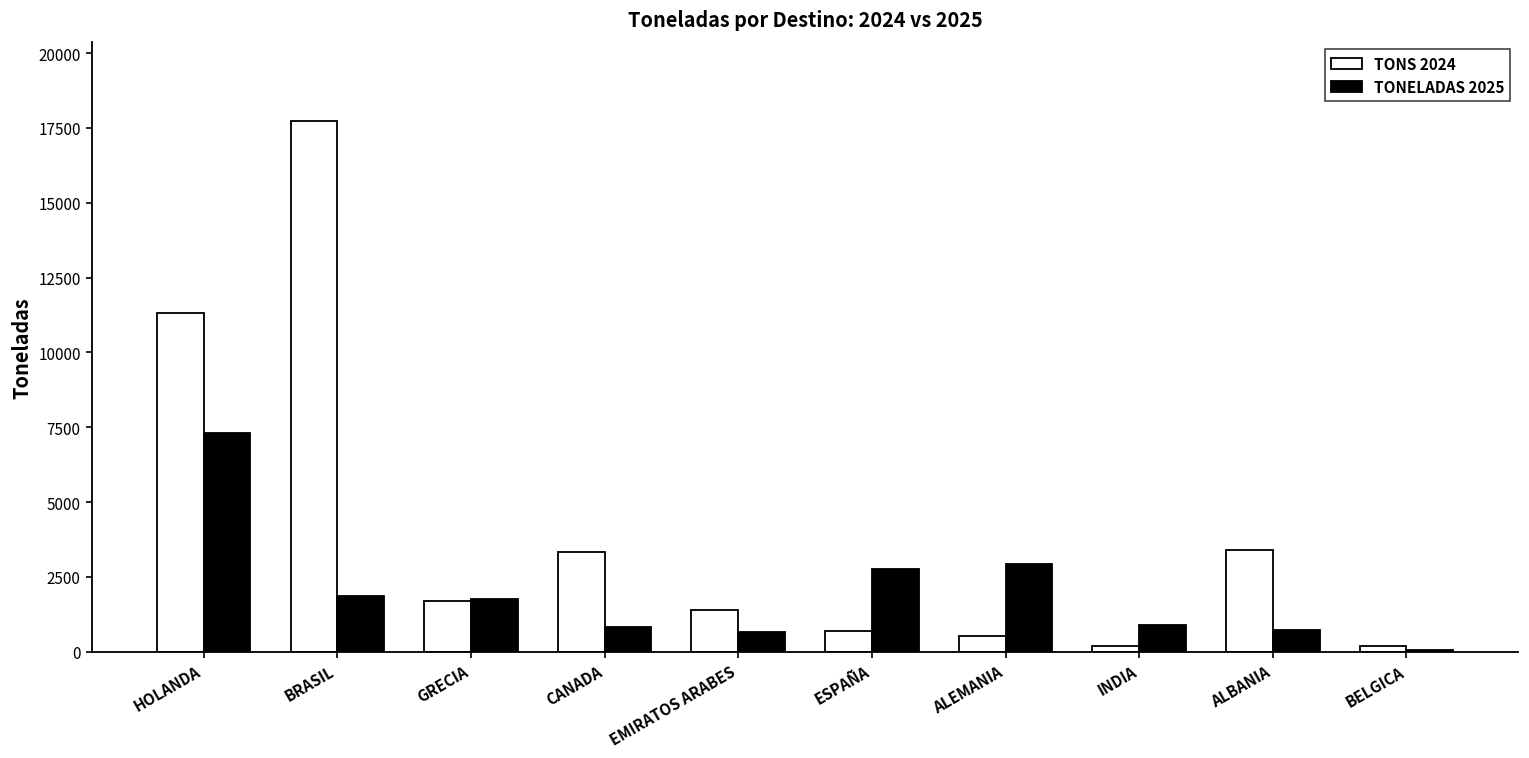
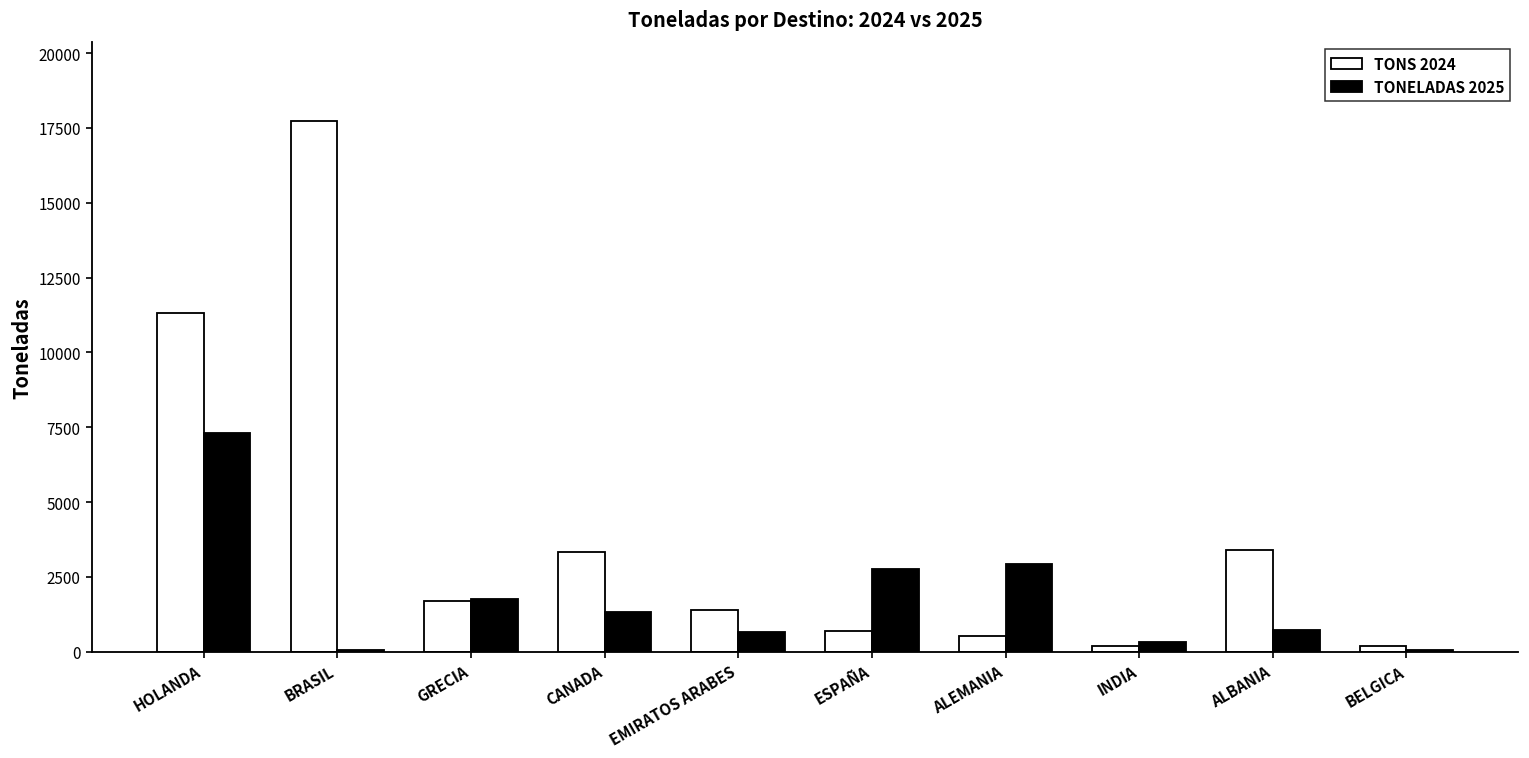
TONELADAS 2025, BRASIL: 1800 -> 0
TONELADAS 2025, CANADA: 800 -> 1300
TONELADAS 2025, INDIA: 900 -> 300
